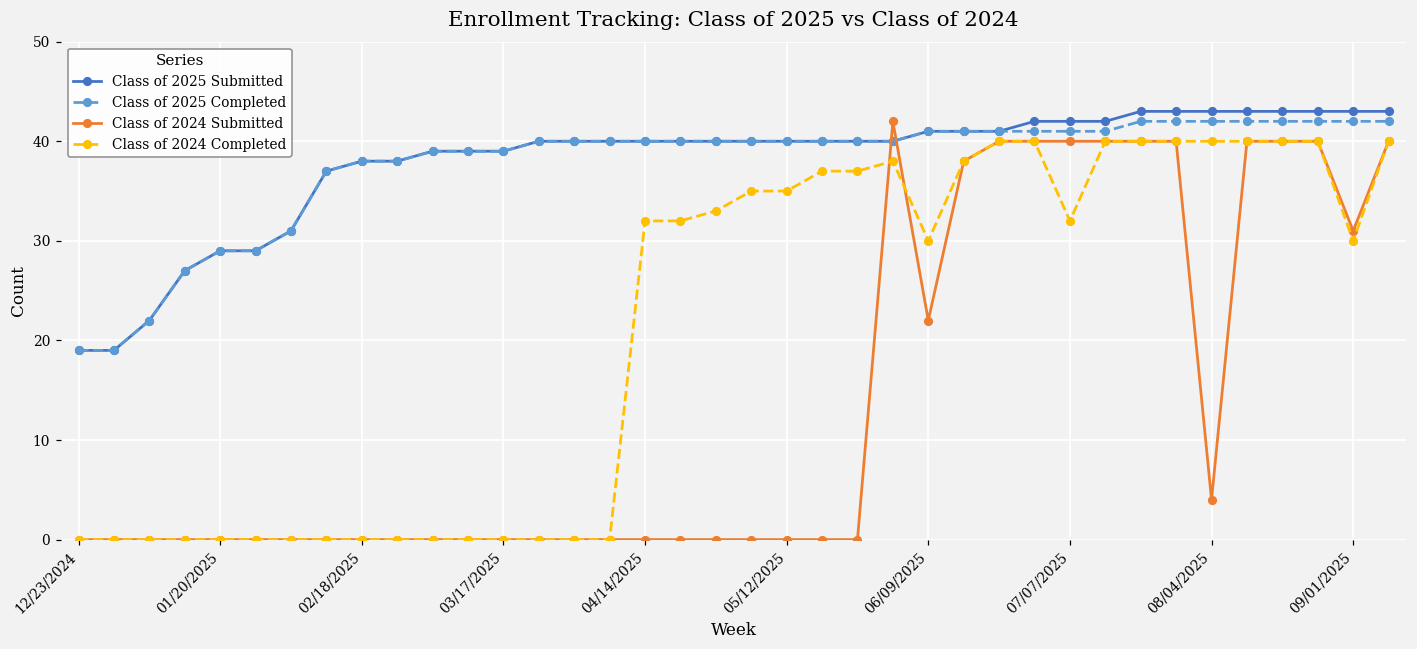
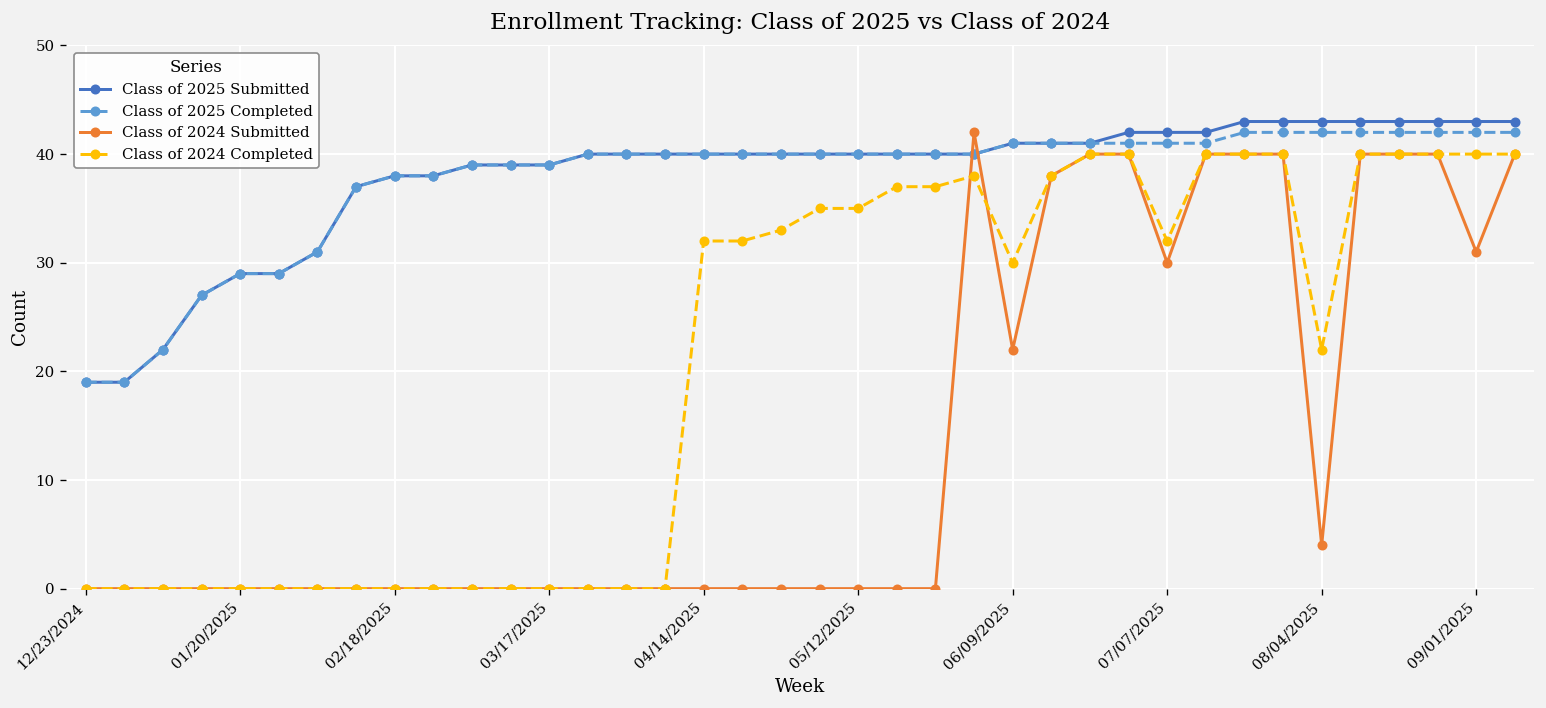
Class of 2024 Submitted, 07/07/2025: 40 -> 30
Class of 2024 Completed, 08/04/2025: 40 -> 22
Class of 2024 Completed, 09/01/2025: 30 -> 40
